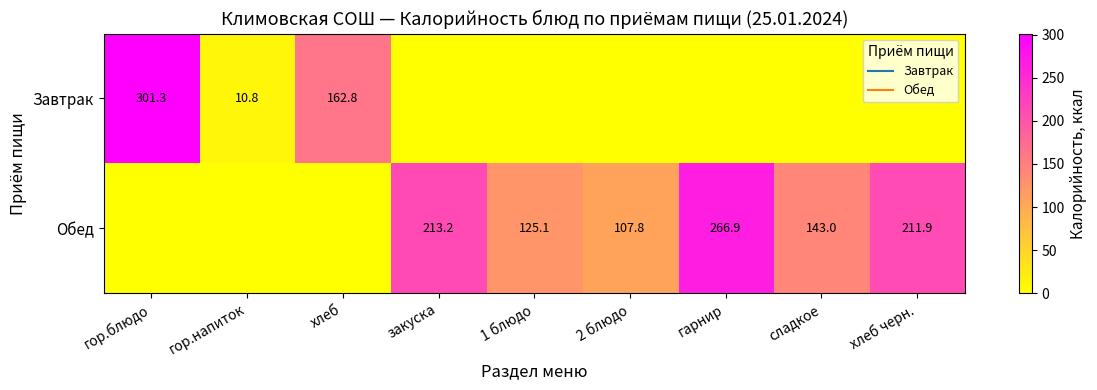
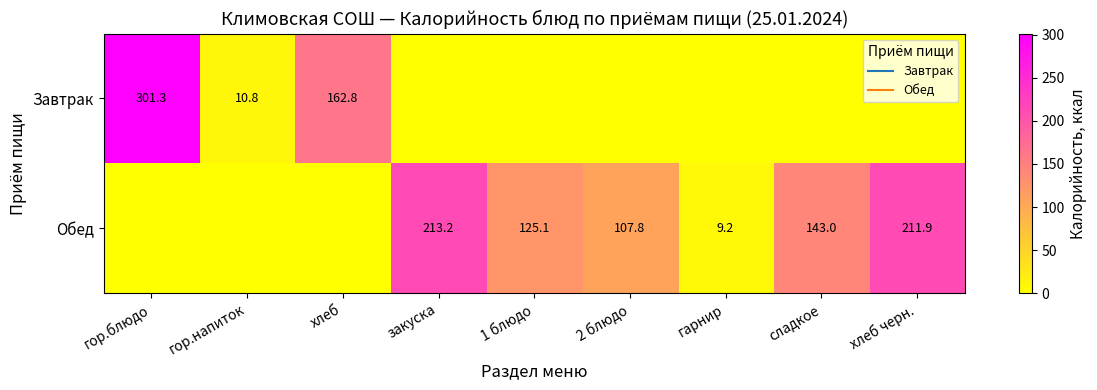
Обед, гарнир: 266.9 -> 9.2
